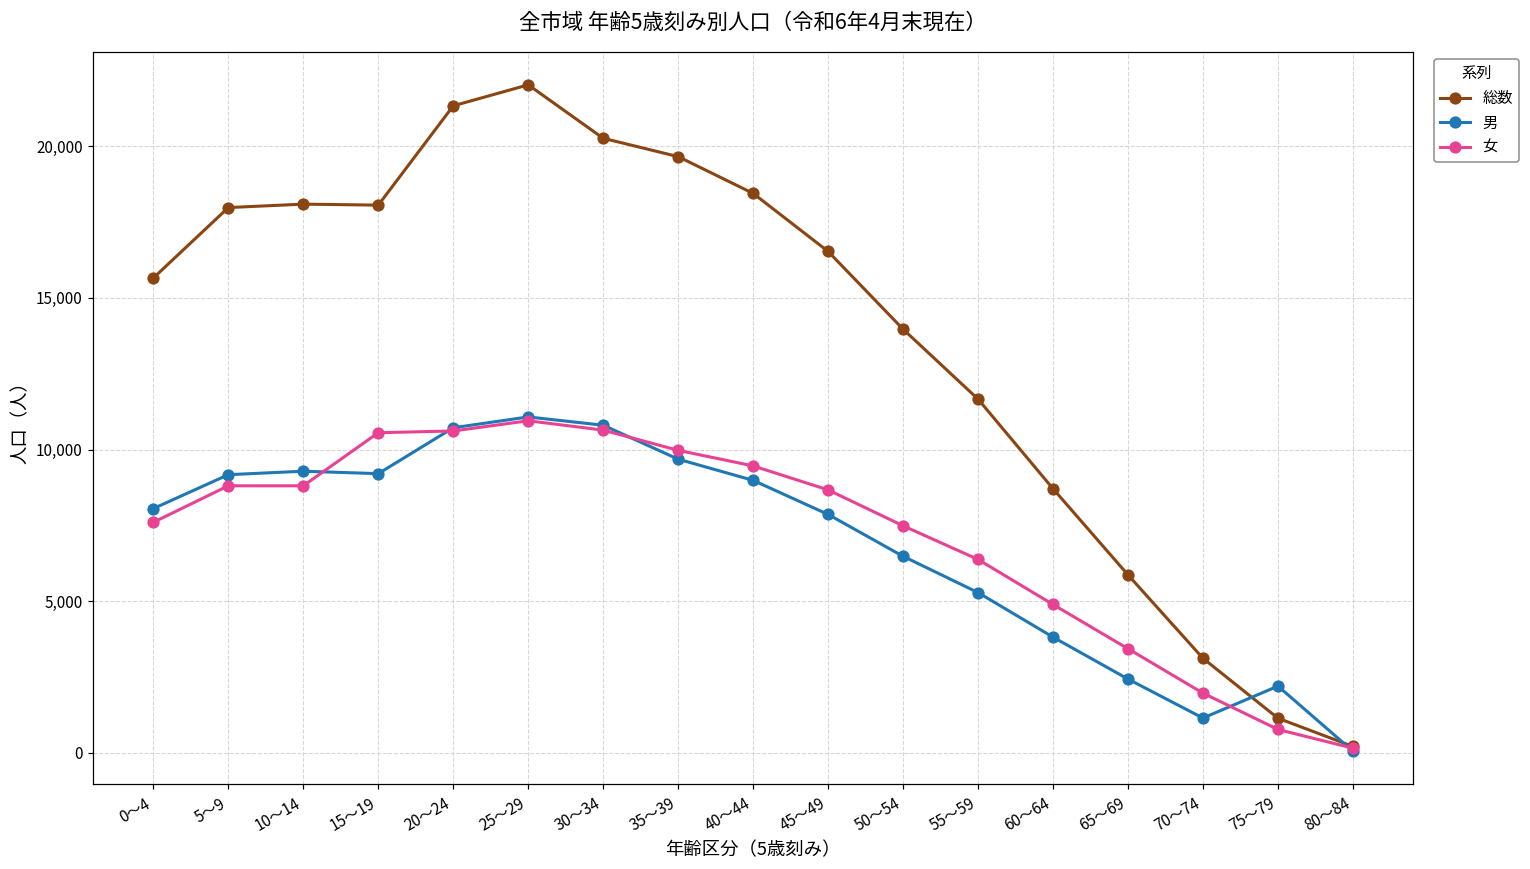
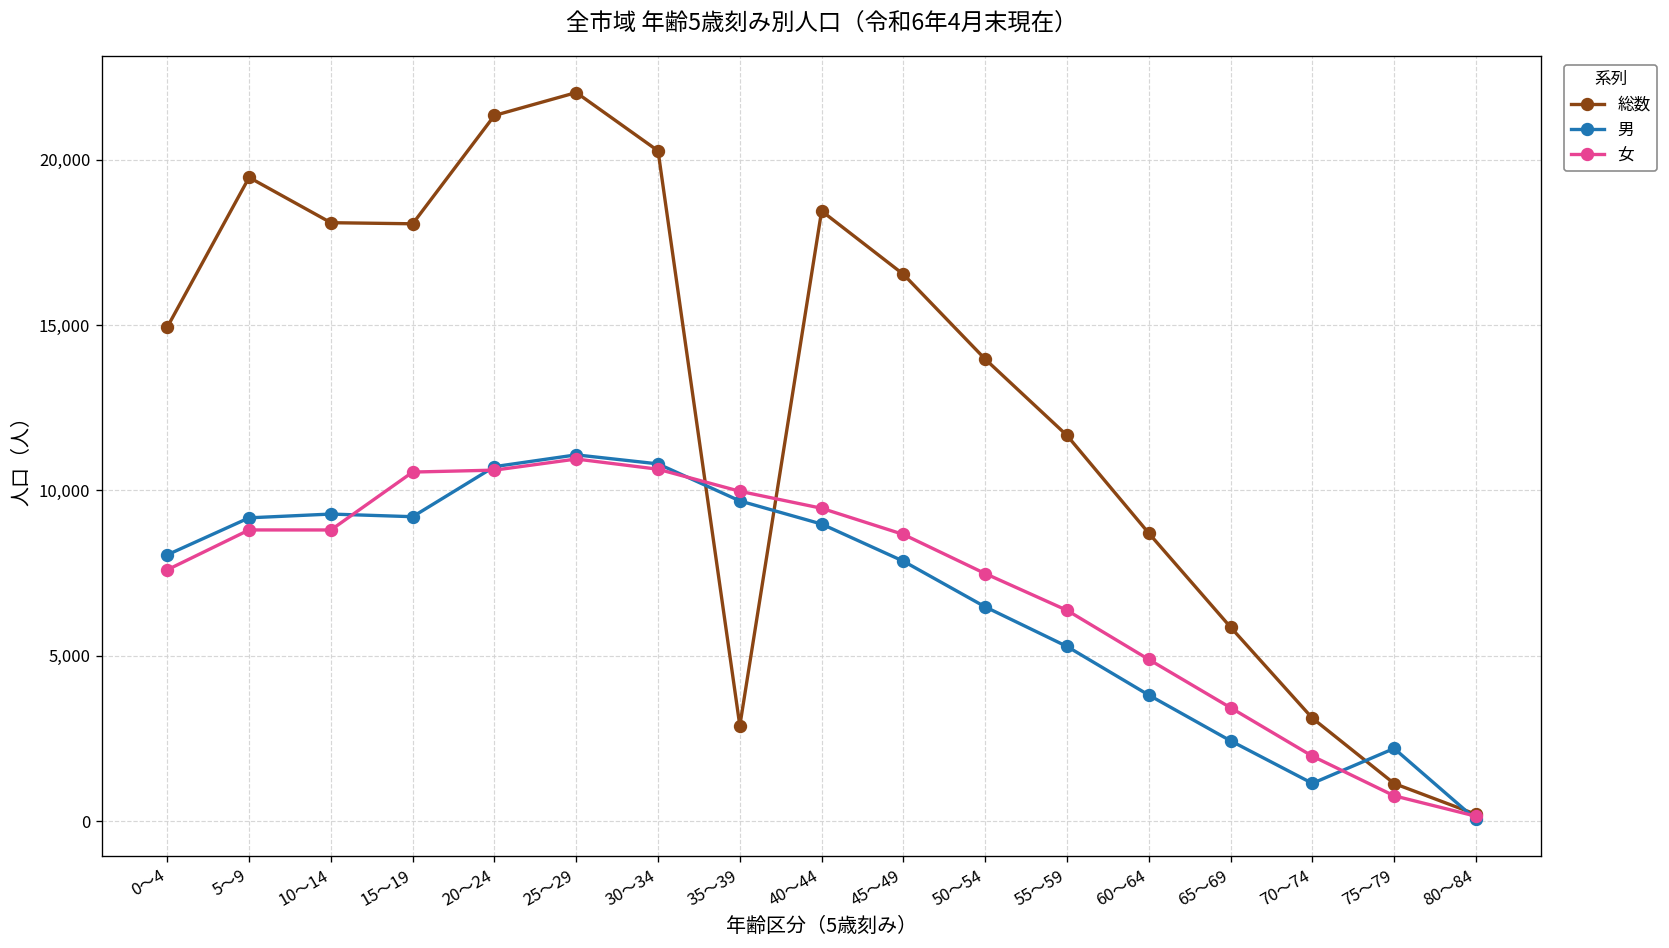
総数, 0～4: 15,700 -> 14,900
総数, 5～9: 18,000 -> 19,500
総数, 35～39: 19,700 -> 2,900
